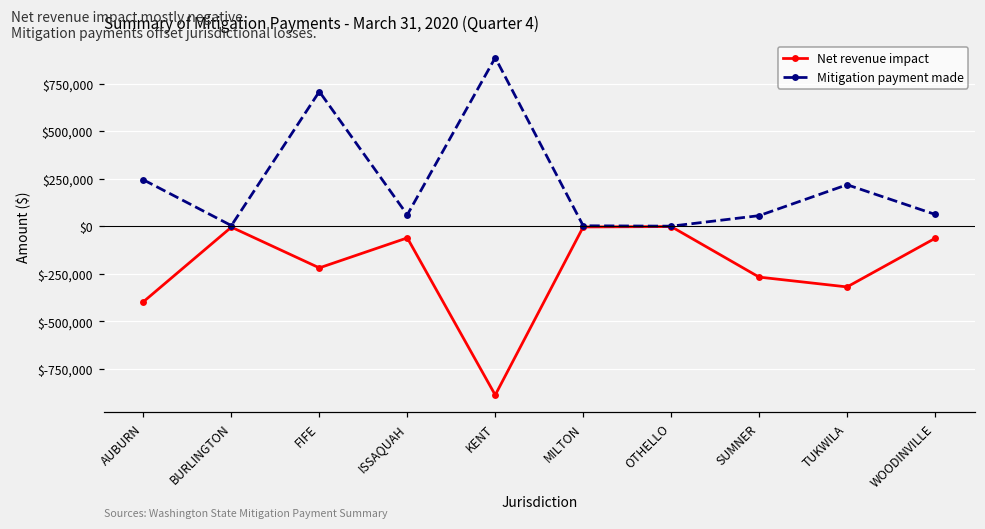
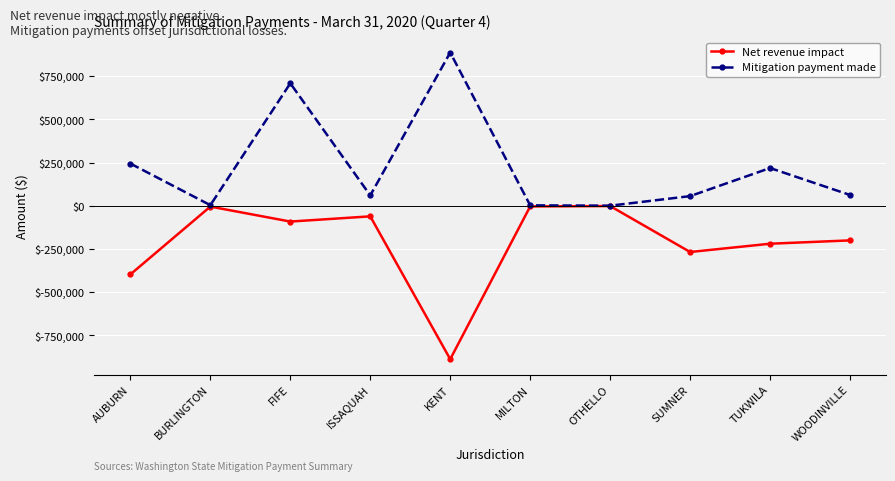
Net revenue impact, FIFE: $-220,000 -> $-90,000
Net revenue impact, TUKWILA: $-320,000 -> $-220,000
Net revenue impact, WOODINVILLE: $-60,000 -> $-200,000
